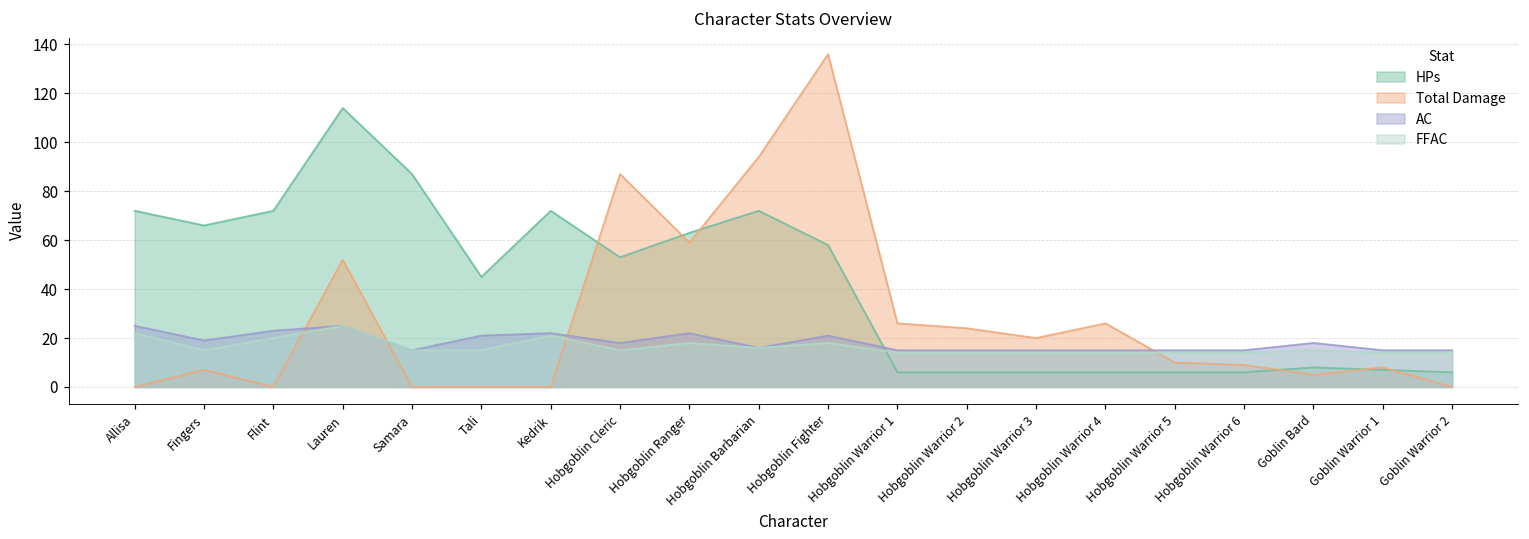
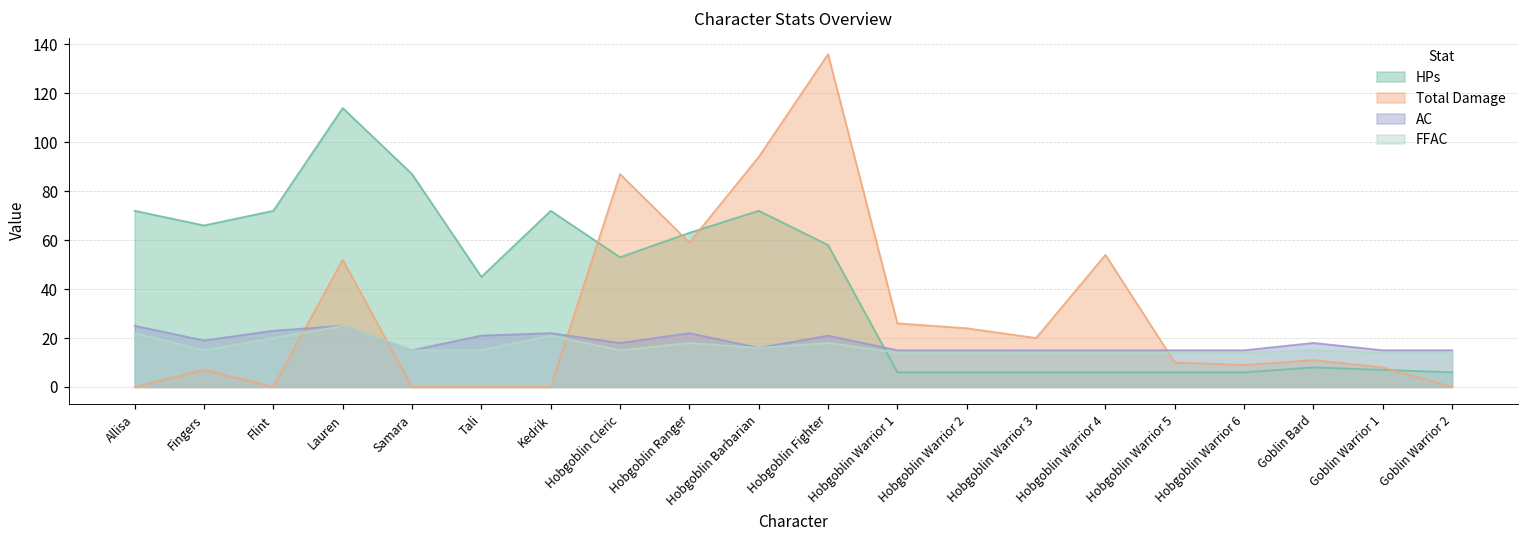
Total Damage, Hobgoblin Warrior 4: 26 -> 54
Total Damage, Goblin Bard: 5 -> 11
